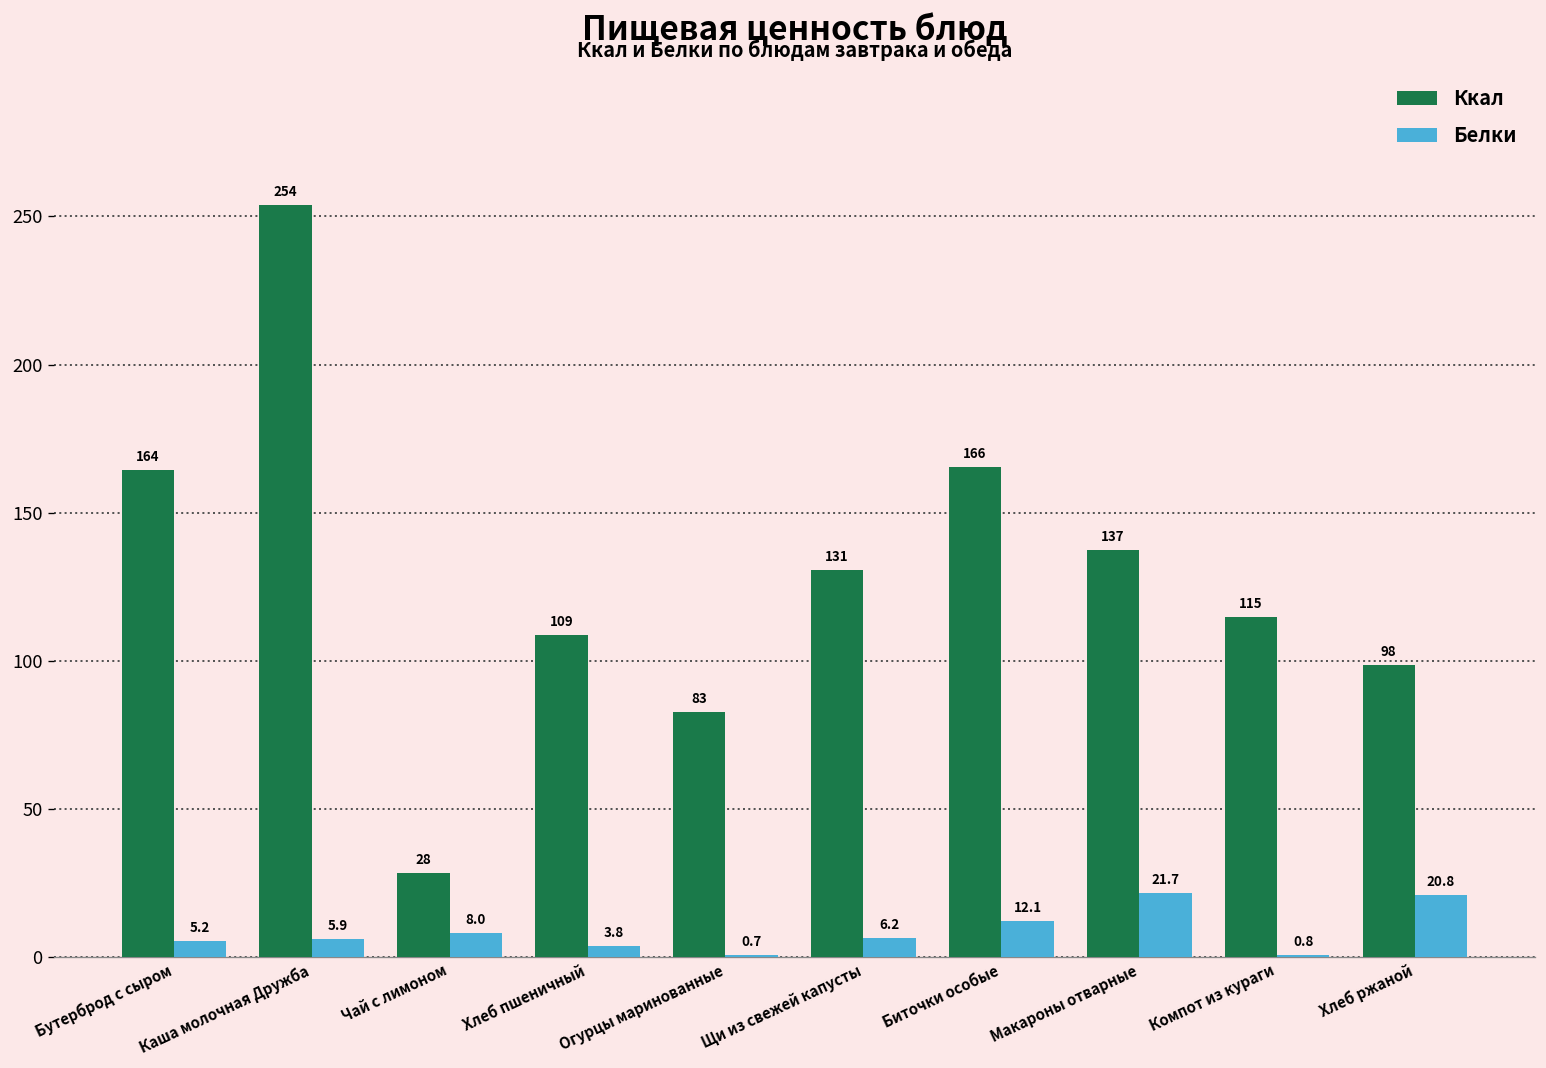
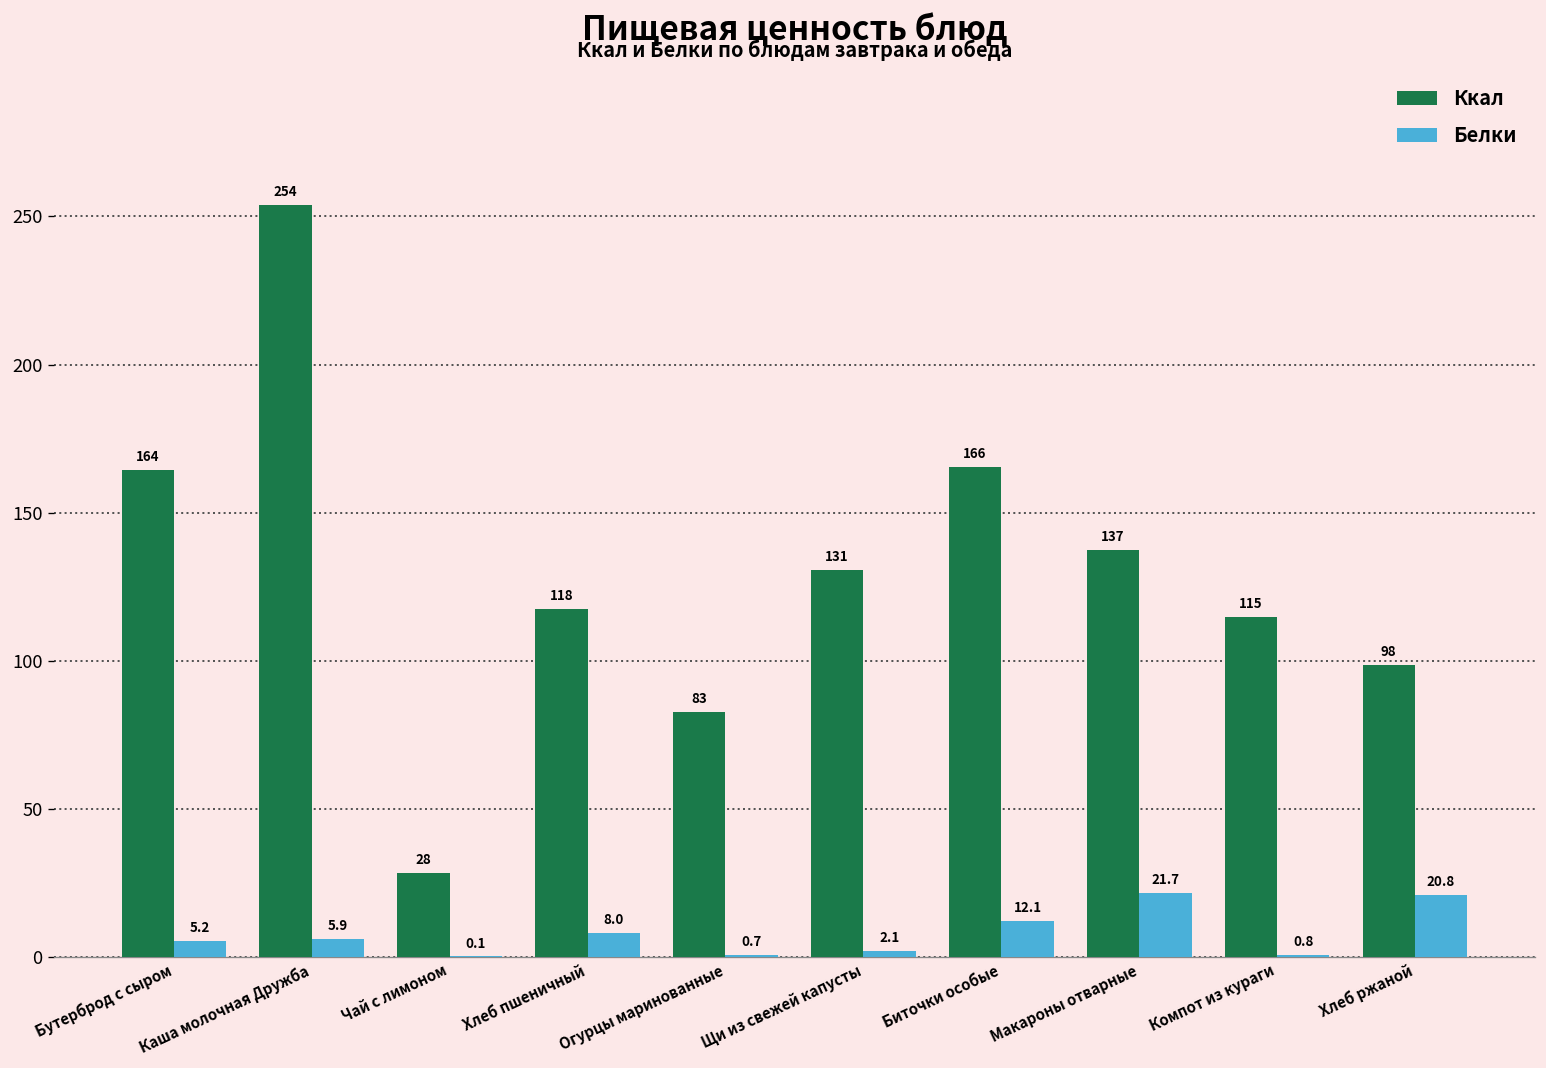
Белки, Чай с лимоном: 8.0 -> 0.1
Ккал, Хлеб пшеничный: 109 -> 118
Белки, Хлеб пшеничный: 3.8 -> 8.0
Белки, Щи из свежей капусты: 6.2 -> 2.1
